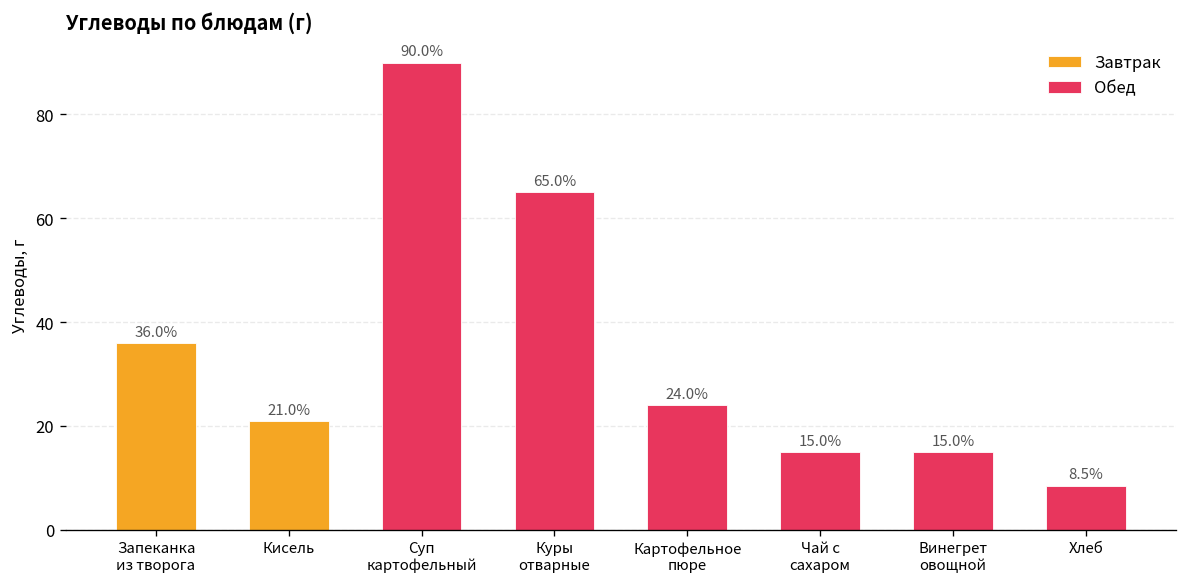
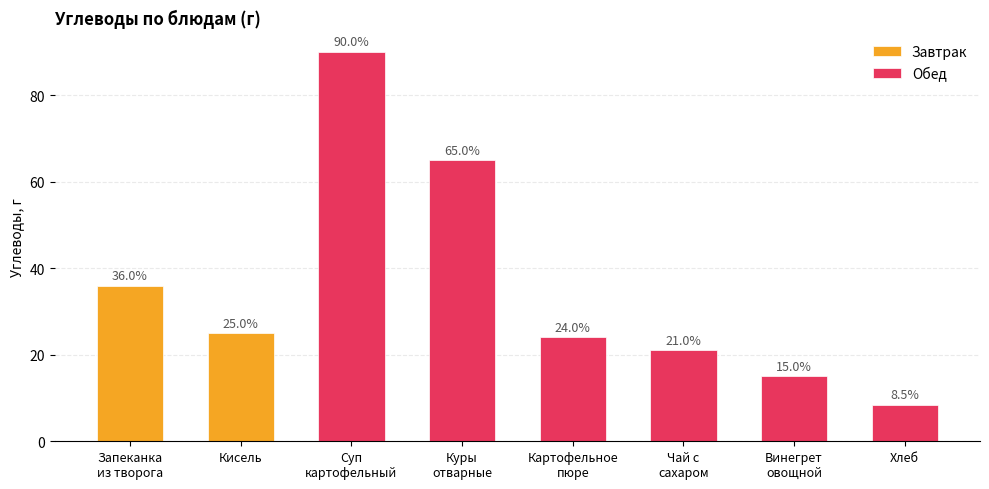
Завтрак, Кисель: 21.0% -> 25.0%
Обед, Чай с сахаром: 15.0% -> 21.0%
